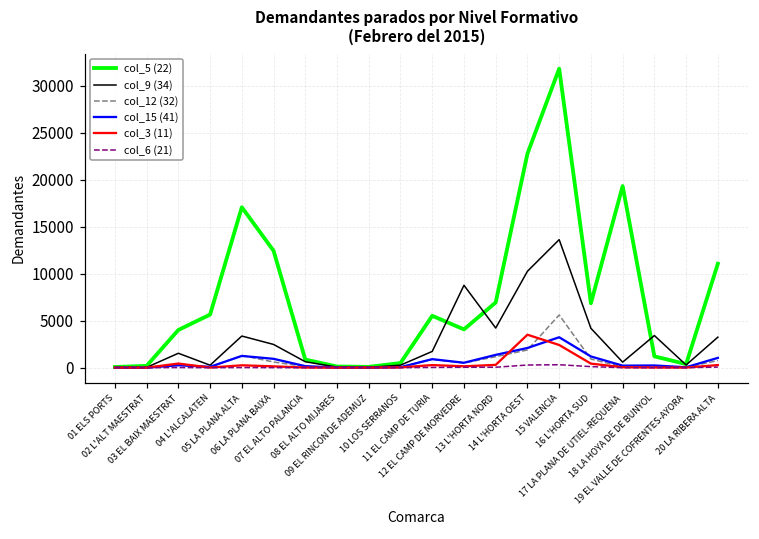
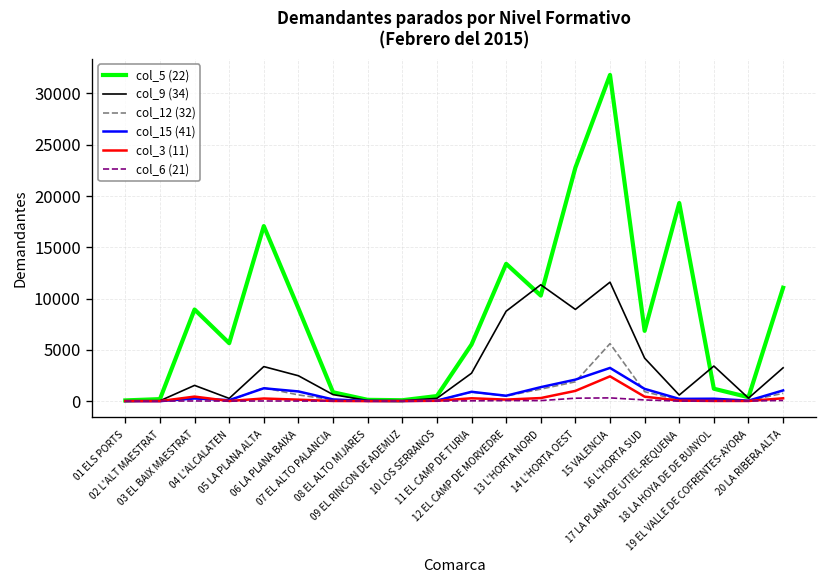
col_5 (22), 03 EL BAIX MAESTRAT: 4000 -> 9000
col_5 (22), 06 LA PLANA BAIXA: 12000 -> 9000
col_9 (34), 11 EL CAMP DE TURIA: 2000 -> 3000
col_5 (22), 12 EL CAMP DE MORVEDRE: 4000 -> 13000
col_5 (22), 13 L'HORTA NORD: 7000 -> 10000
col_9 (34), 13 L'HORTA NORD: 4000 -> 11000
col_9 (34), 14 L'HORTA OEST: 10000 -> 9000
col_3 (11), 14 L'HORTA OEST: 4000 -> 1000
col_9 (34), 15 VALENCIA: 14000 -> 12000
